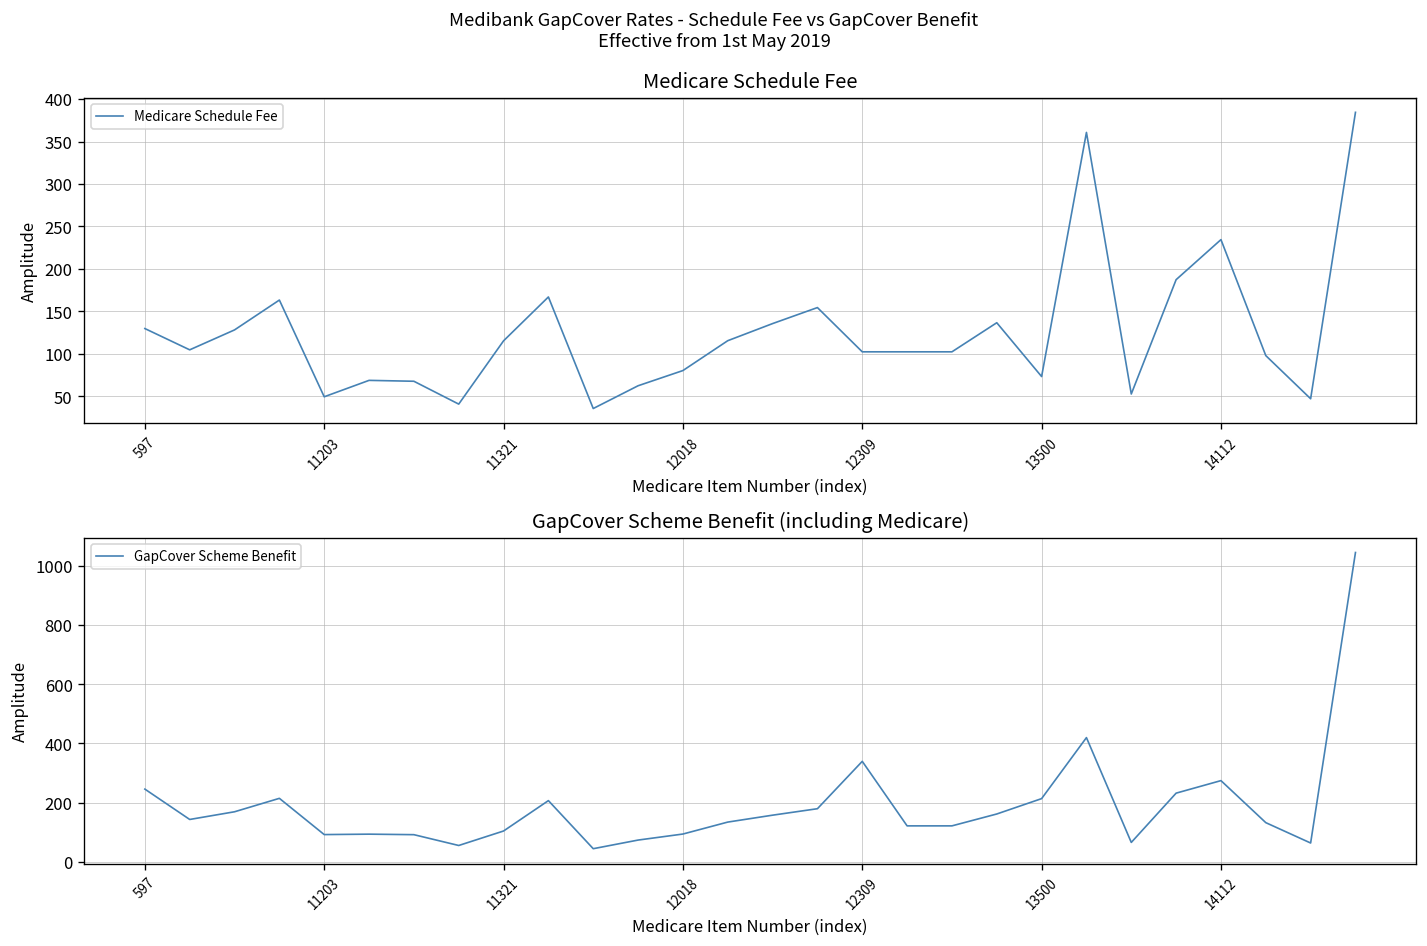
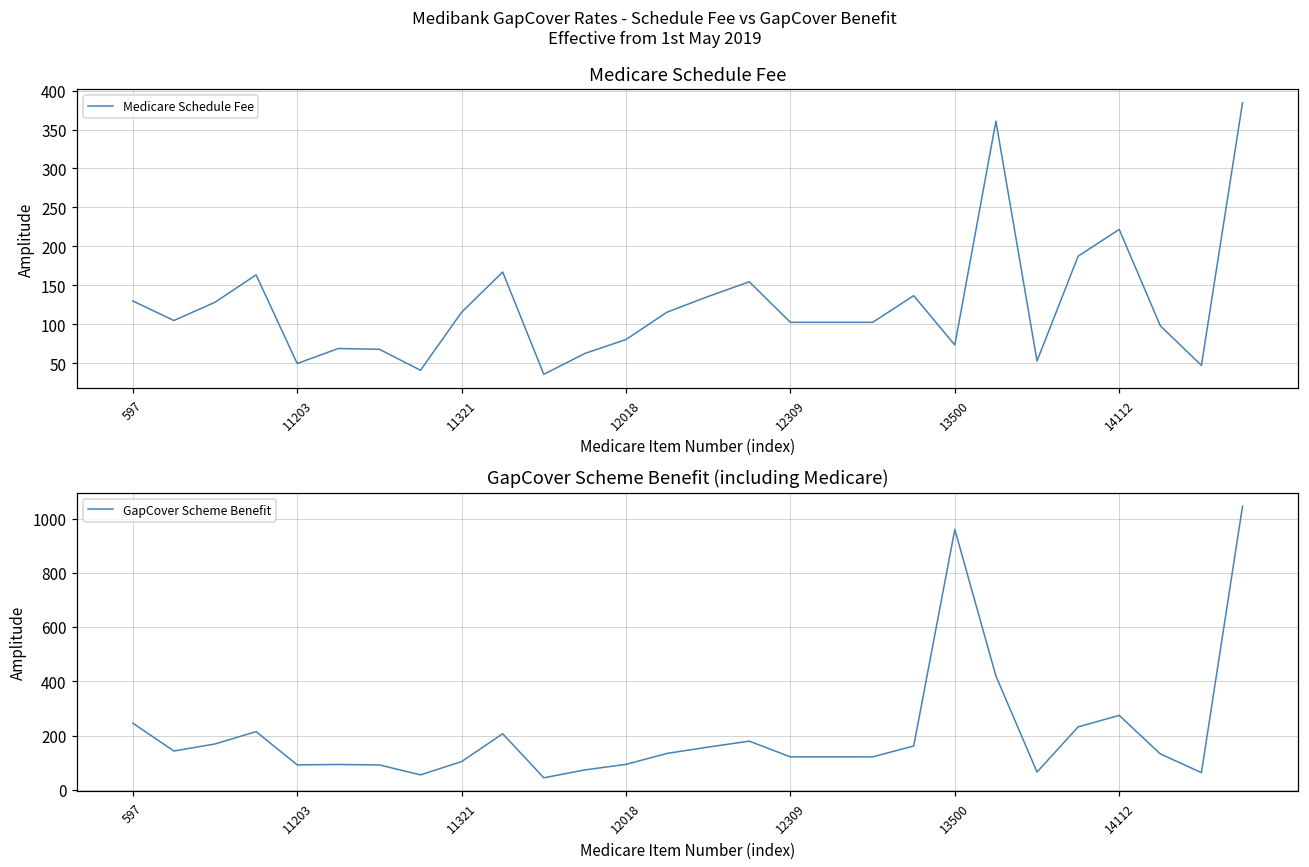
Medicare Schedule Fee, 14112: 230 -> 220
GapCover Scheme Benefit (including Medicare), 12309: 340 -> 120
GapCover Scheme Benefit (including Medicare), 13500: 210 -> 960
